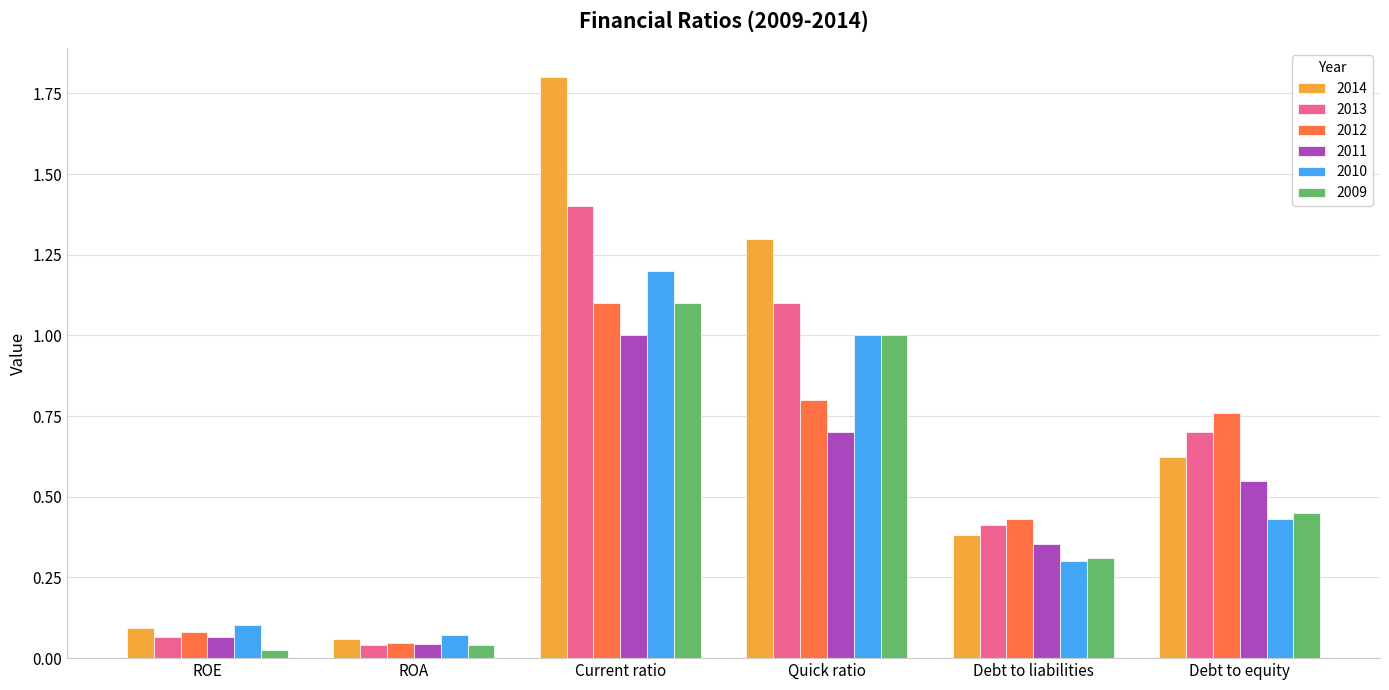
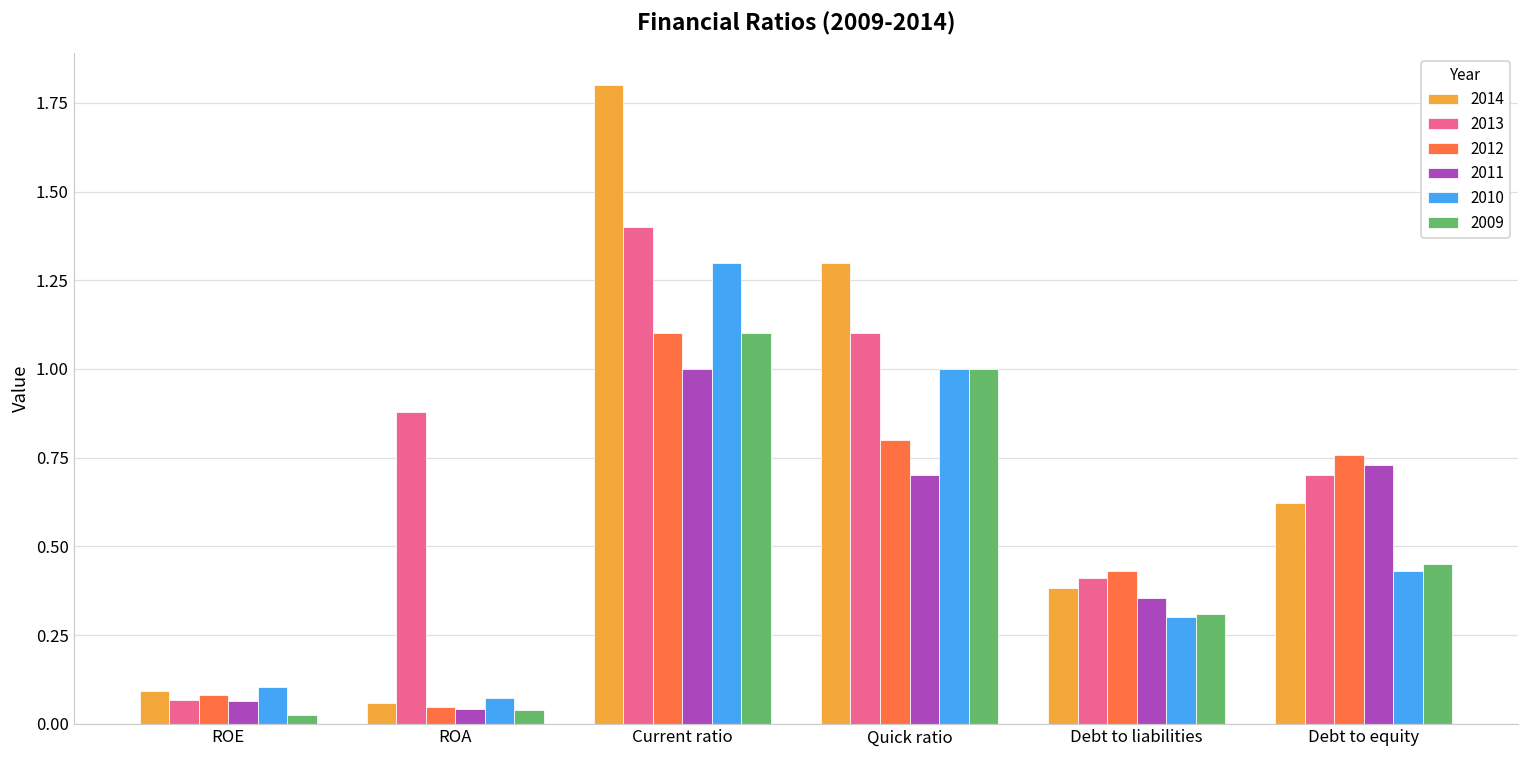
2013, ROA: 0.04 -> 0.88
2010, Current ratio: 1.2 -> 1.3
2011, Debt to equity: 0.55 -> 0.73
